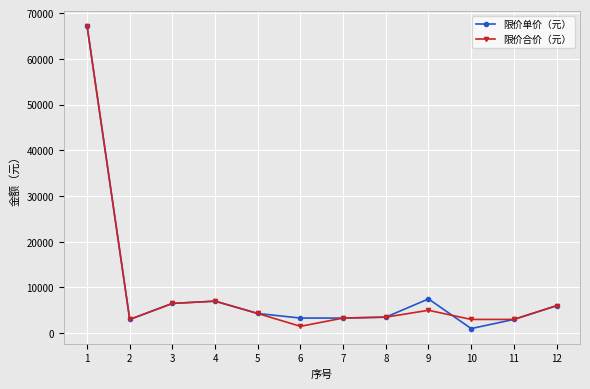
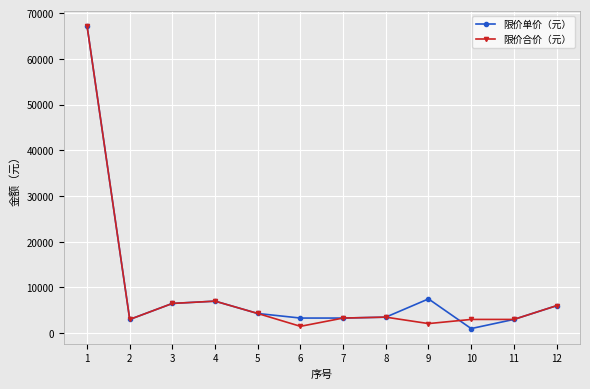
限价合价（元）, 9: 5000 -> 2000
